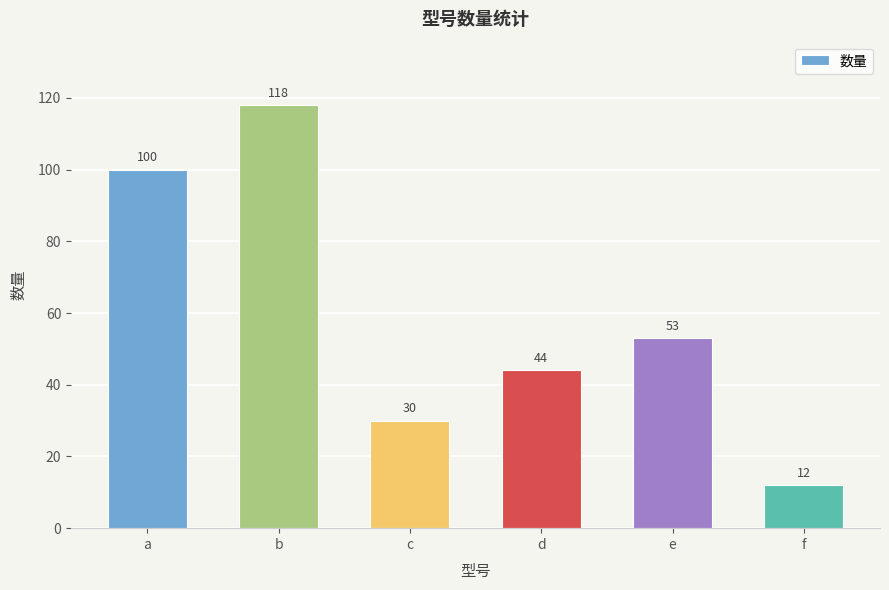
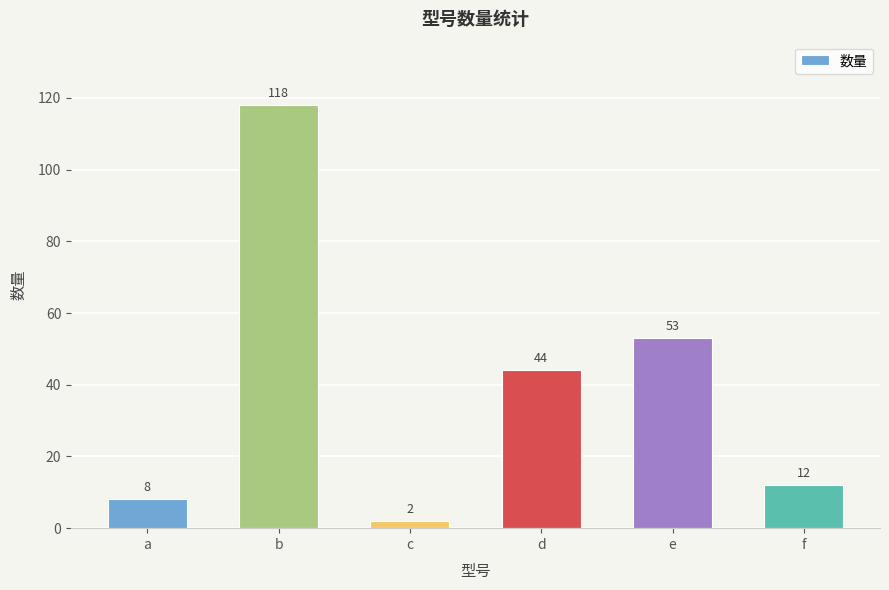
a: 100 -> 8
c: 30 -> 2
